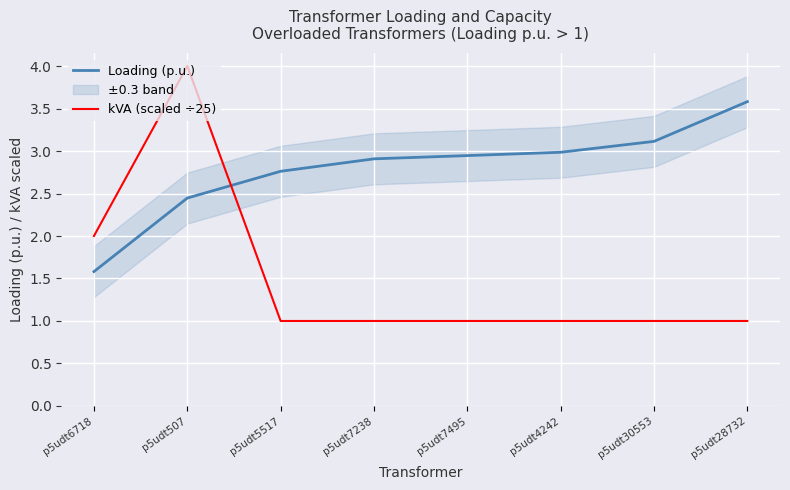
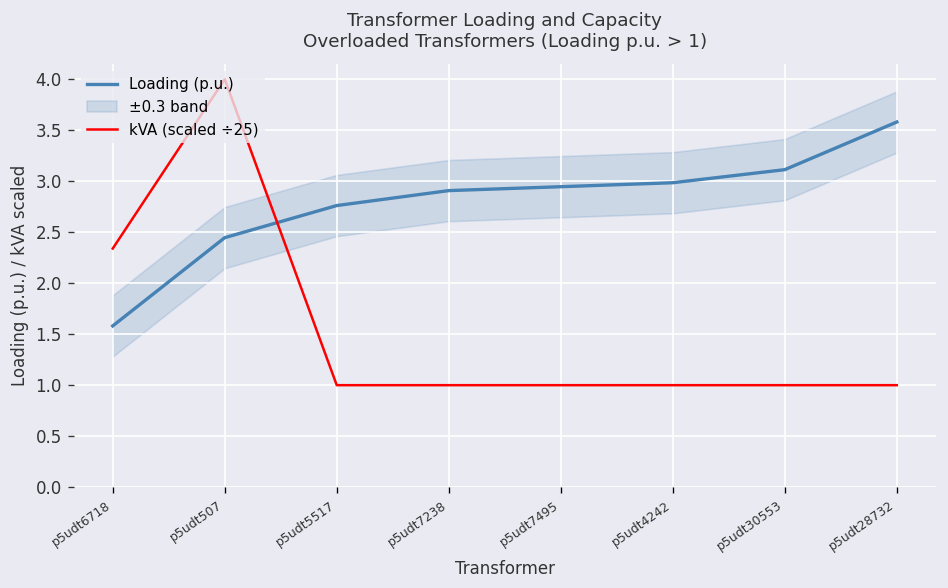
kVA (scaled ÷25), p5udt6718: 2.0 -> 2.3
